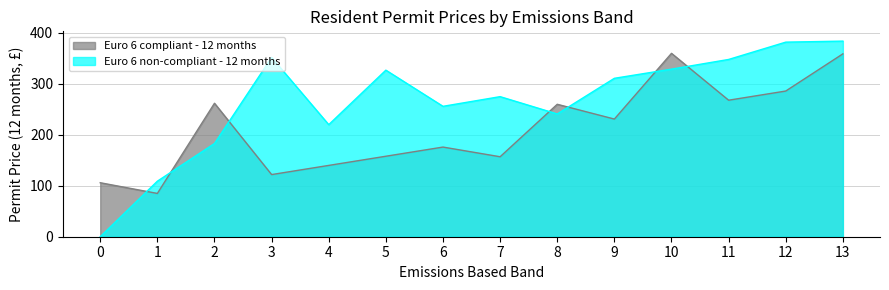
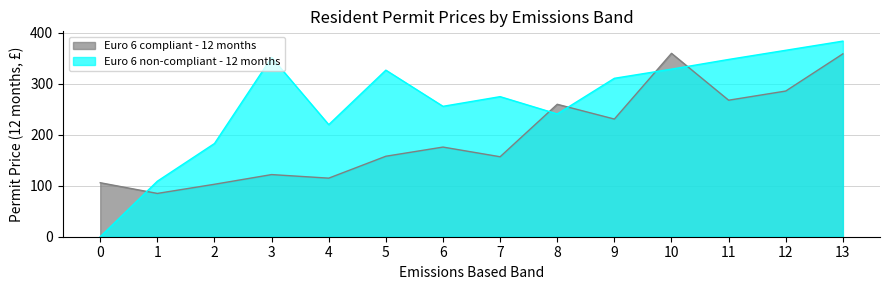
Euro 6 compliant - 12 months, 2: 260 -> 100
Euro 6 compliant - 12 months, 4: 140 -> 120
Euro 6 non-compliant - 12 months, 12: 380 -> 370
